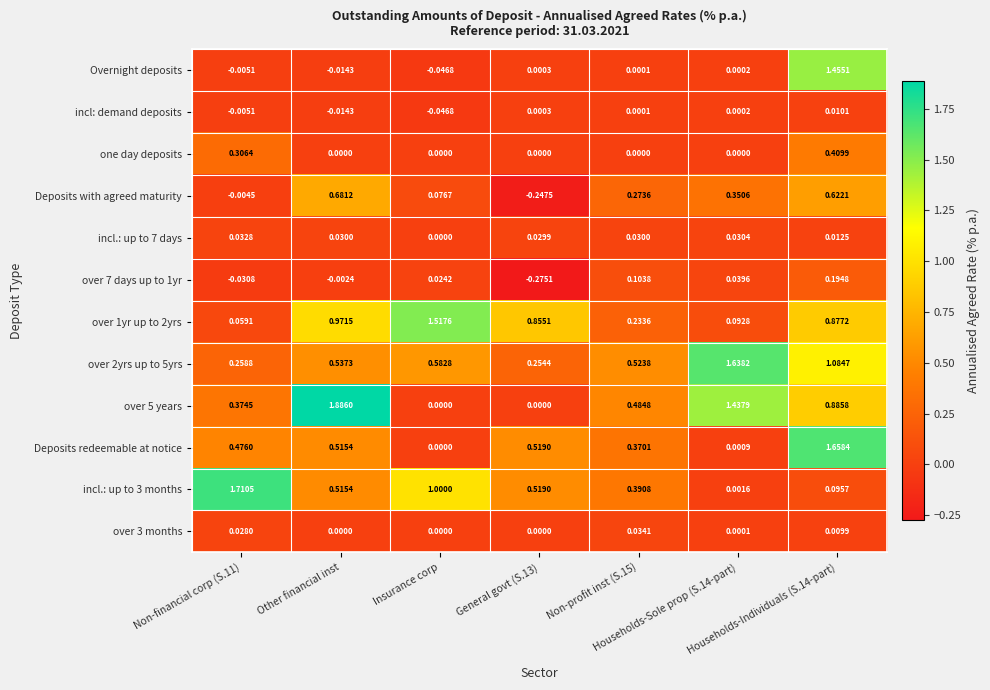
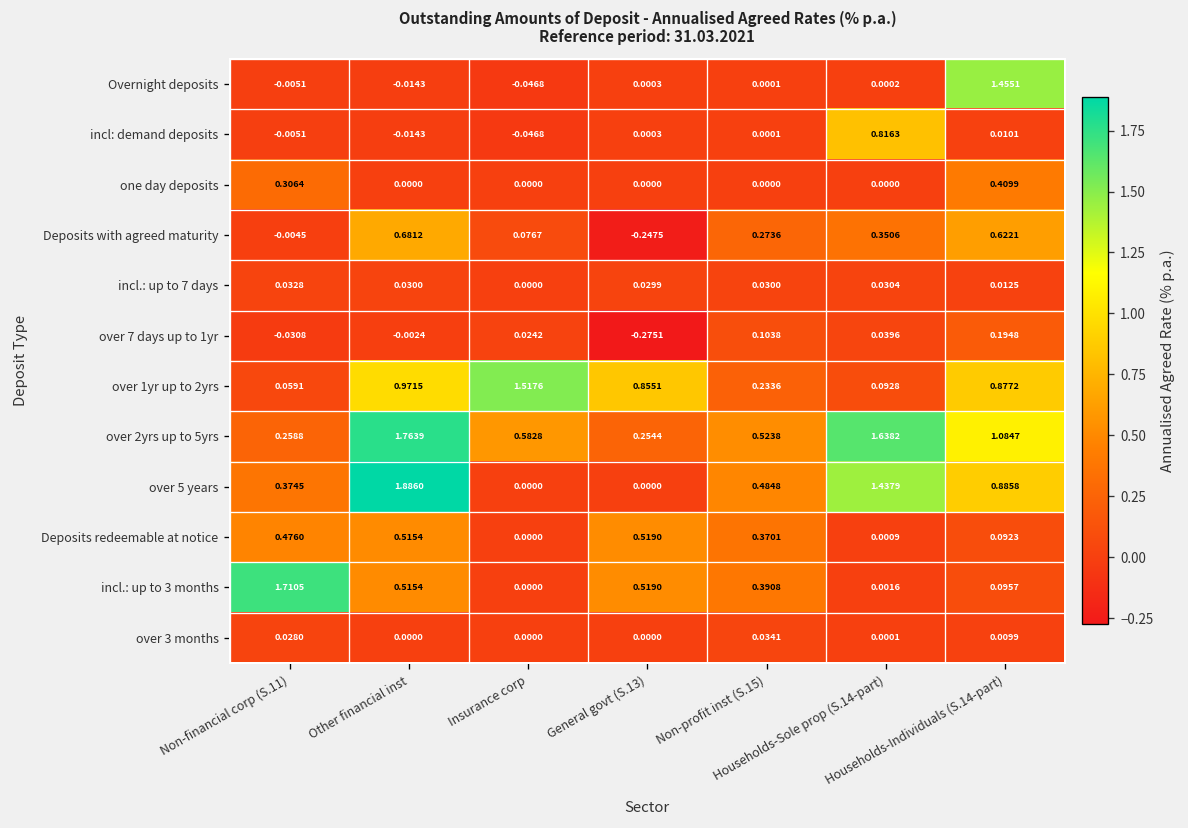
incl: demand deposits, Households-Sole prop (S.14-part): 0.0002 -> 0.8163
over 2yrs up to 5yrs, Other financial inst: 0.5373 -> 1.7639
Deposits redeemable at notice, Households-Individuals (S.14-part): 1.6584 -> 0.0923
incl.: up to 3 months, Insurance corp: 1.0000 -> 0.0000
